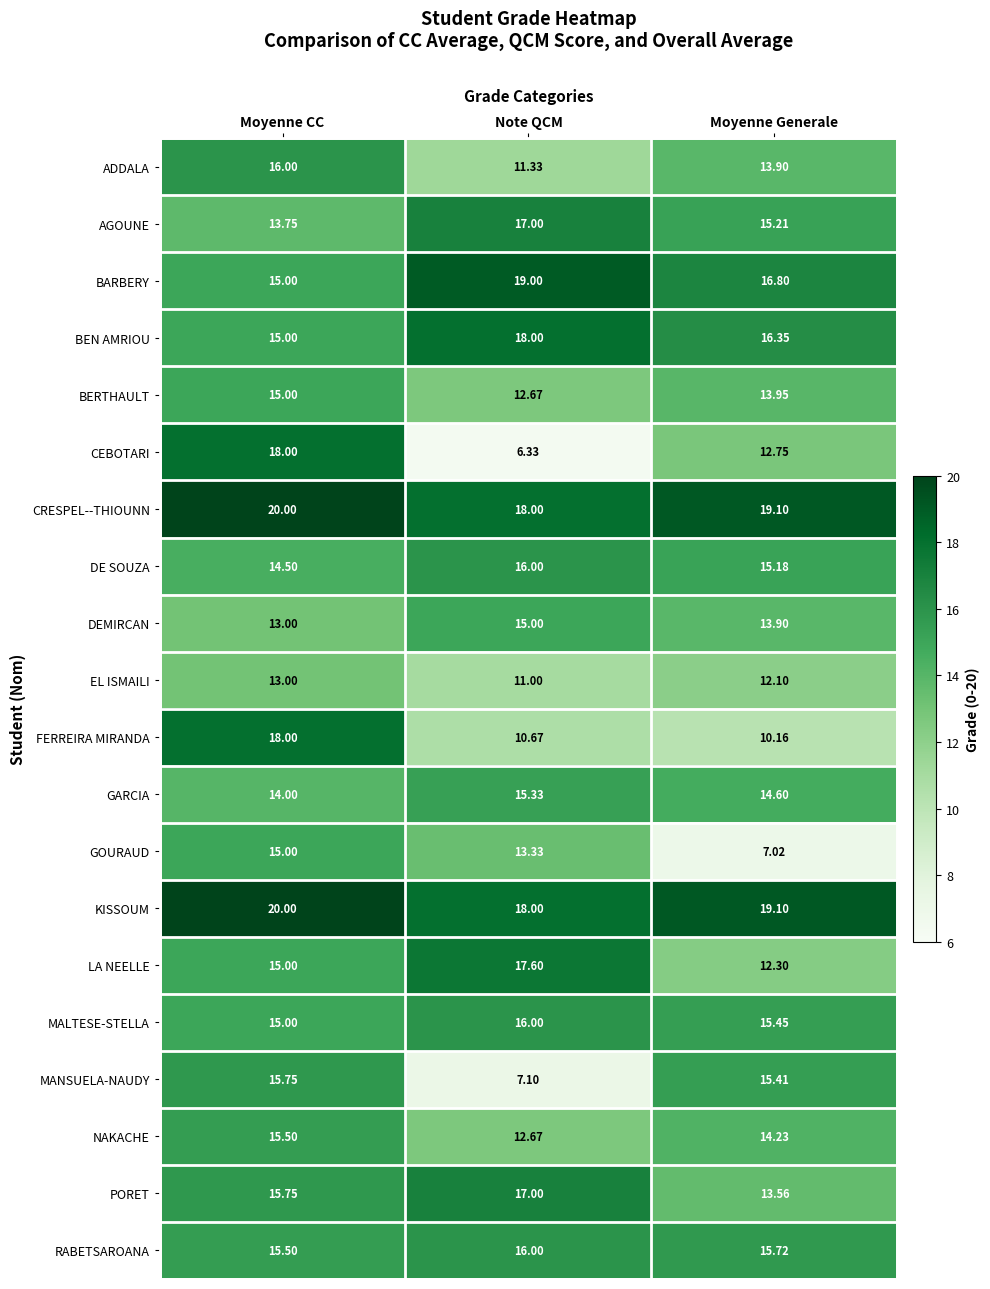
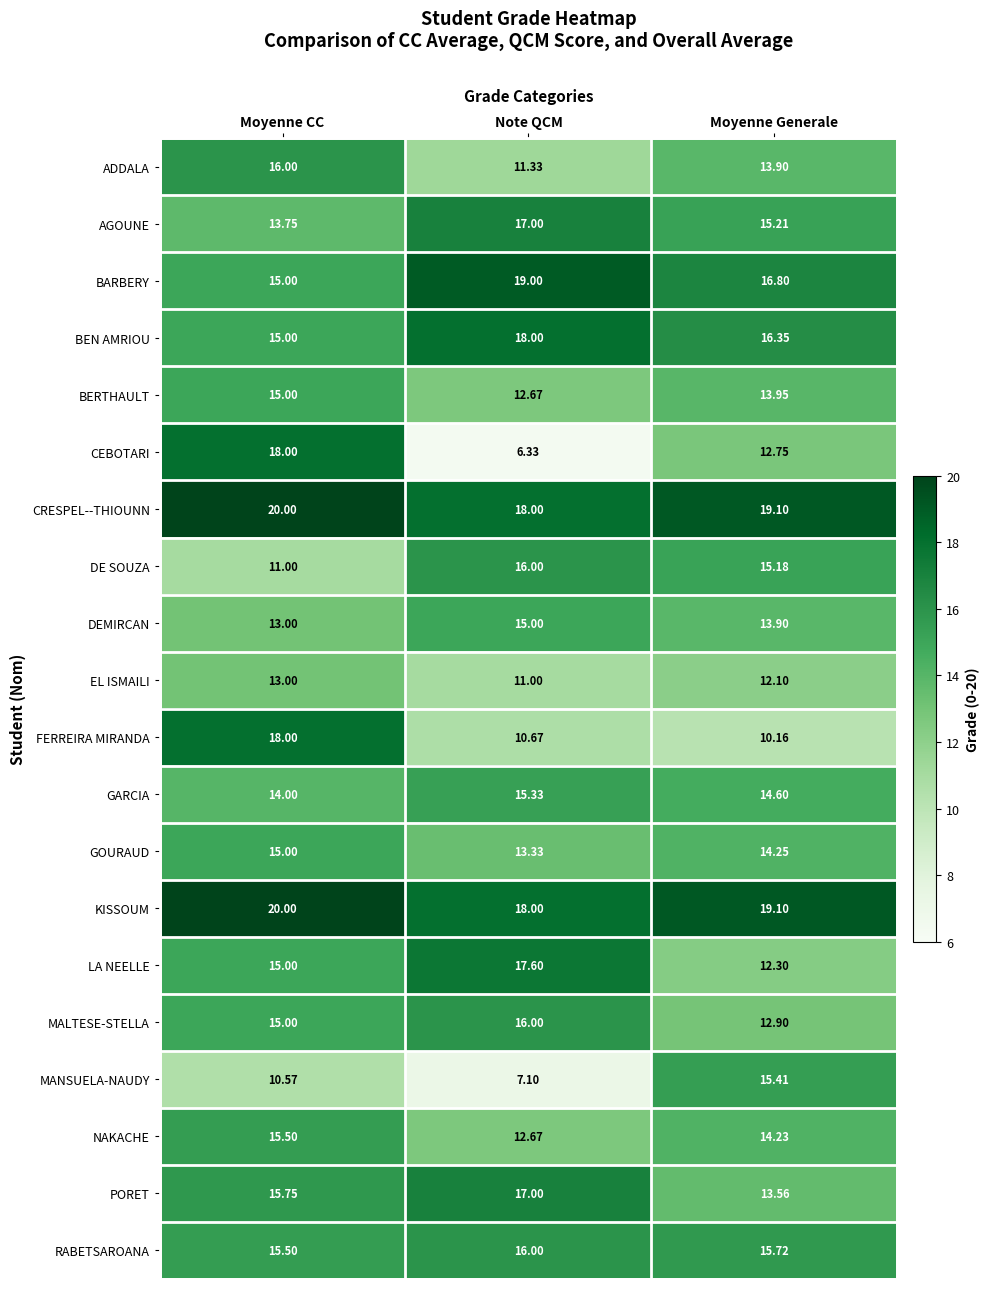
DE SOUZA, Moyenne CC: 14.50 -> 11.00
GOURAUD, Moyenne Generale: 7.02 -> 14.25
MALTESE-STELLA, Moyenne Generale: 15.45 -> 12.90
MANSUELA-NAUDY, Moyenne CC: 15.75 -> 10.57
